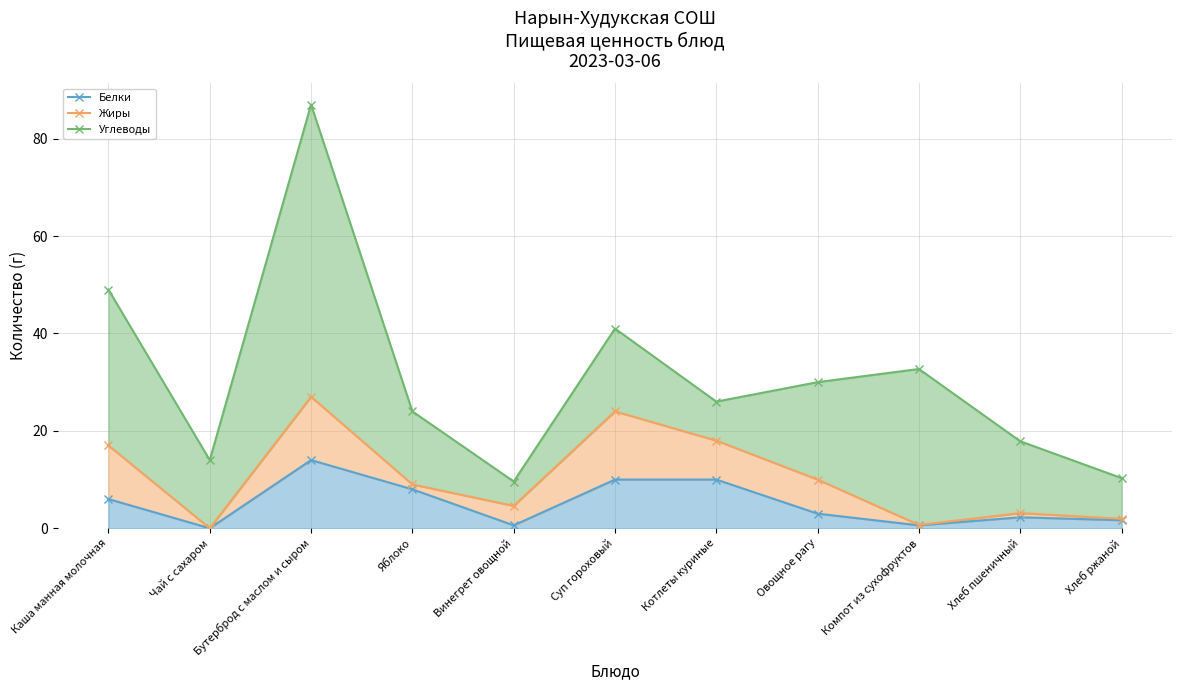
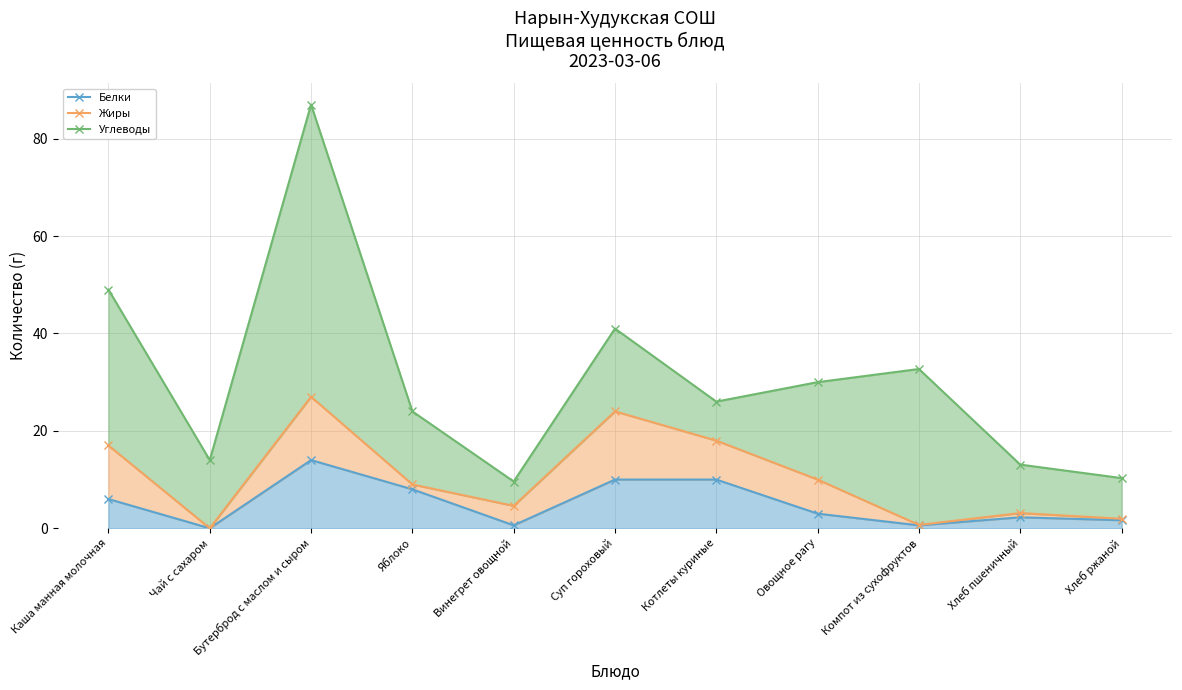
Углеводы, Хлеб пшеничный: 15 -> 10
